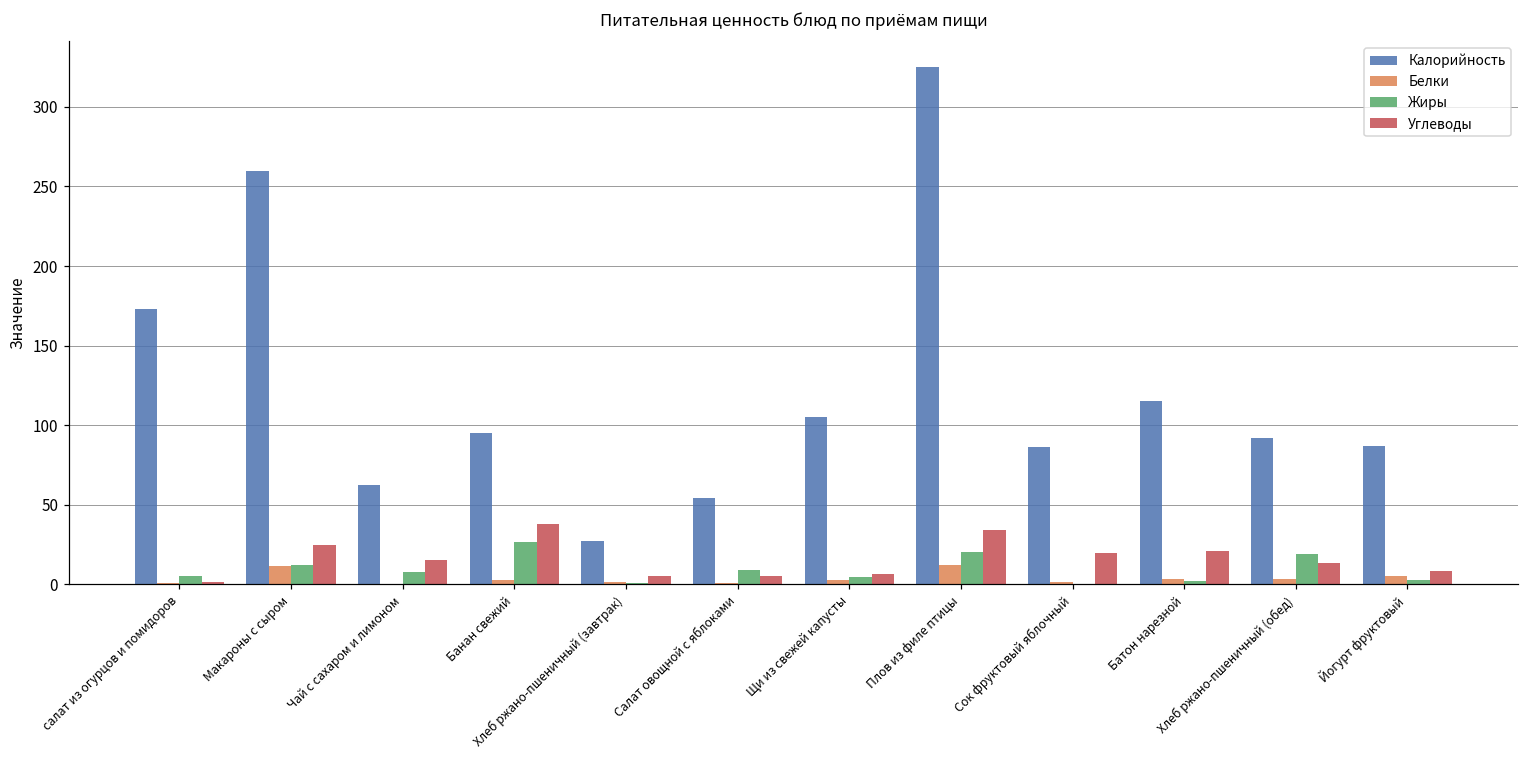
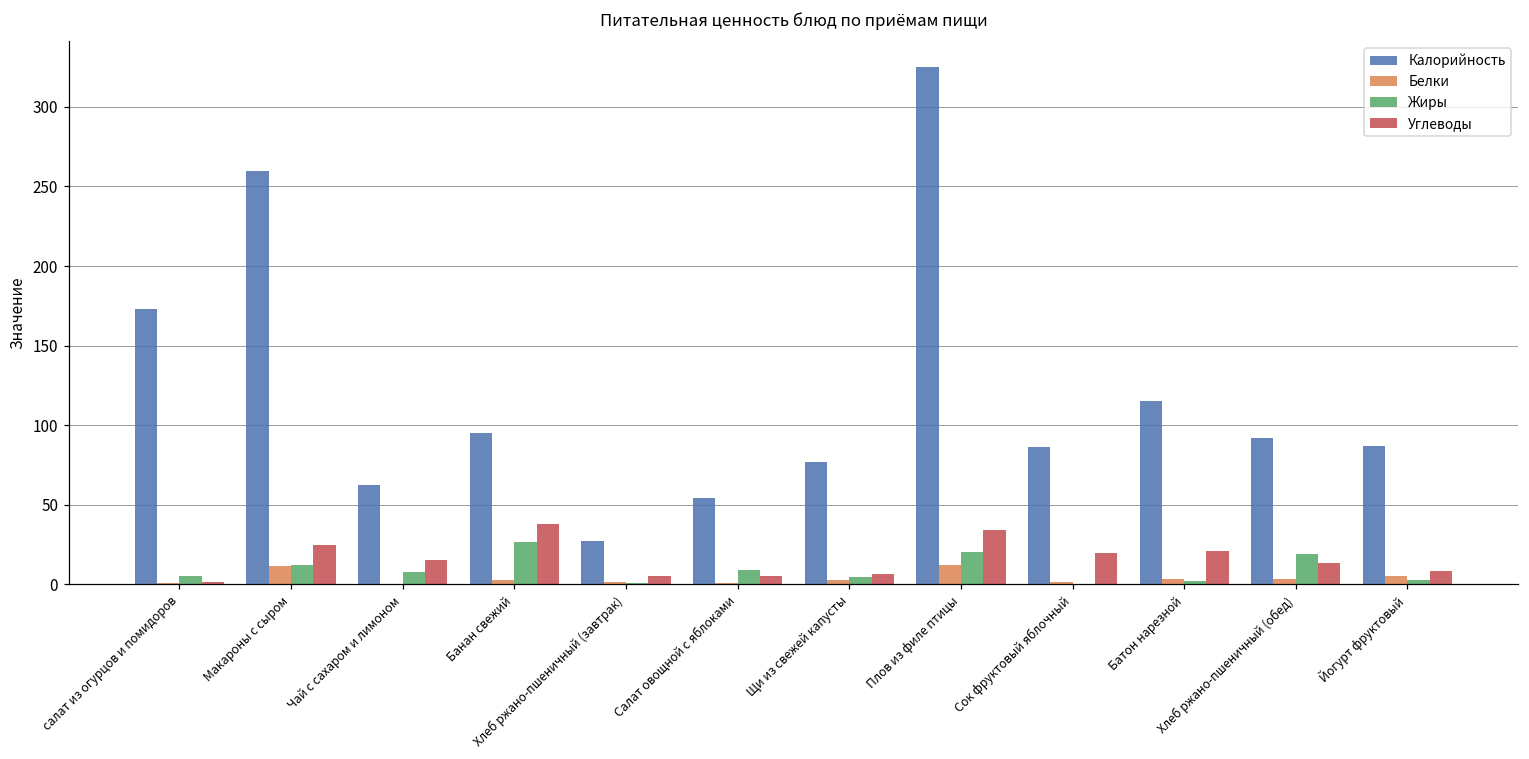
Калорийность, Щи из свежей капусты: 105 -> 77
